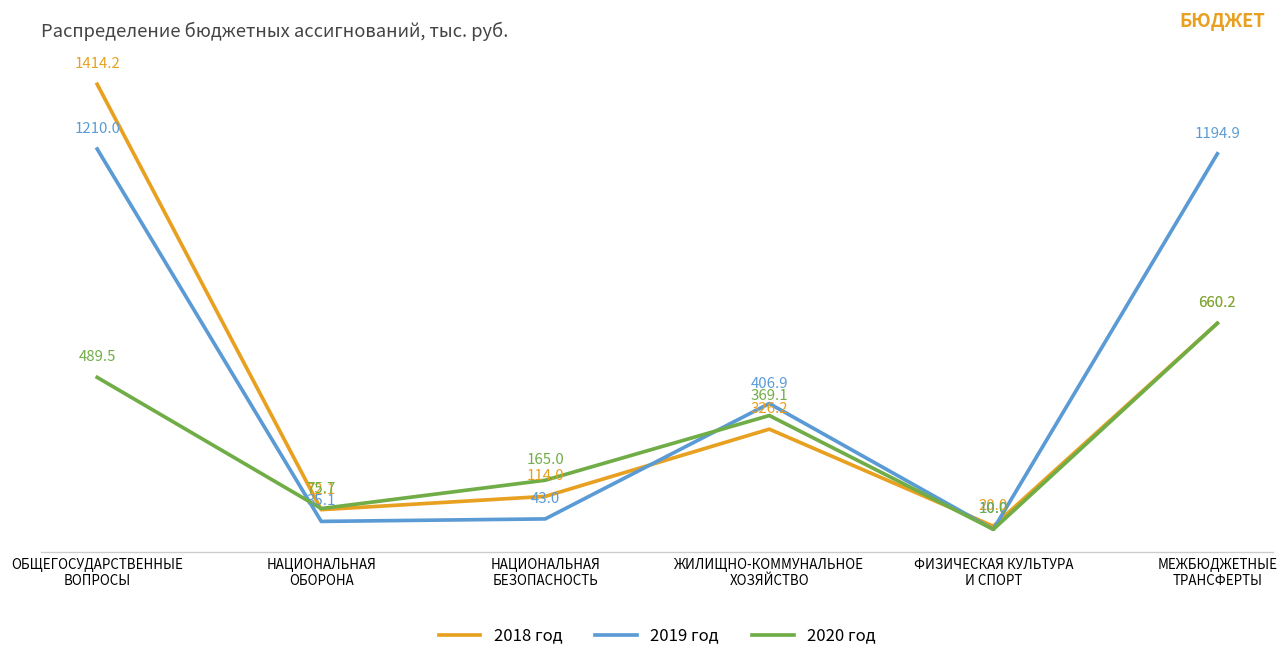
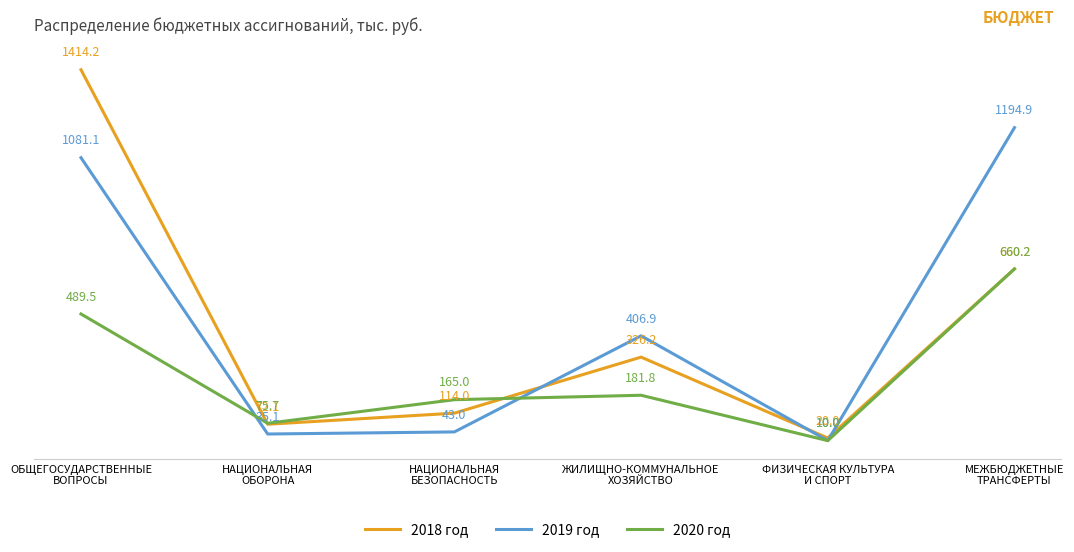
2019 год, ОБЩЕГОСУДАРСТВЕННЫЕ ВОПРОСЫ: 1210.0 -> 1081.1
2020 год, ЖИЛИЩНО-КОММУНАЛЬНОЕ ХОЗЯЙСТВО: 369.1 -> 181.8
